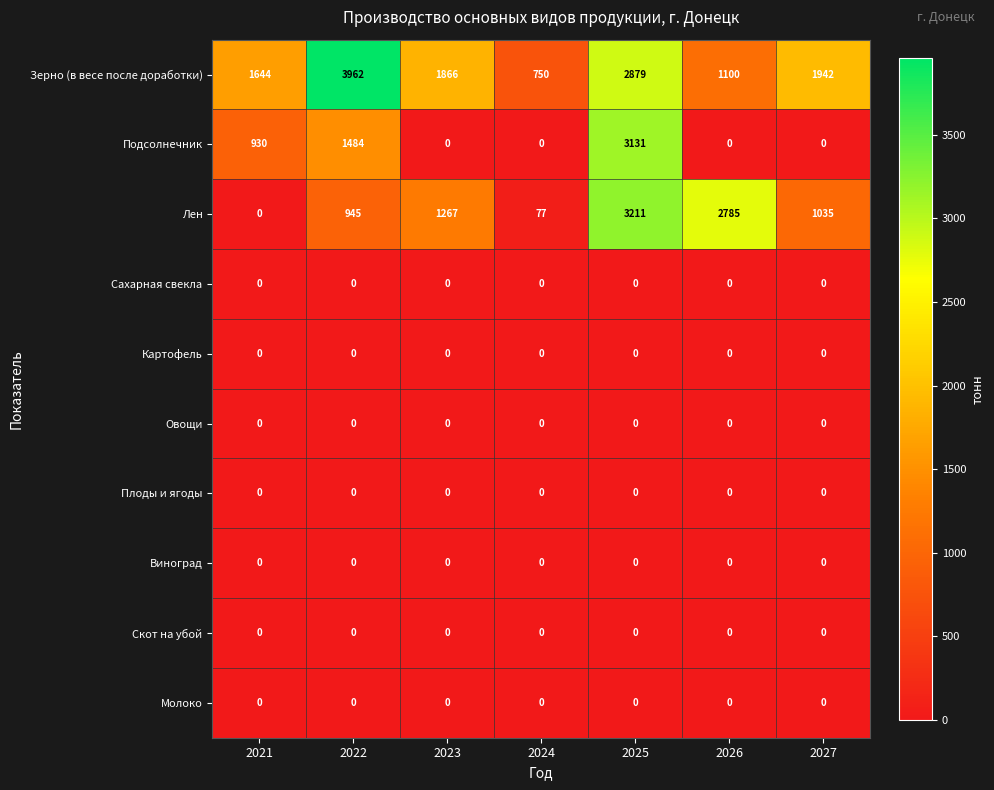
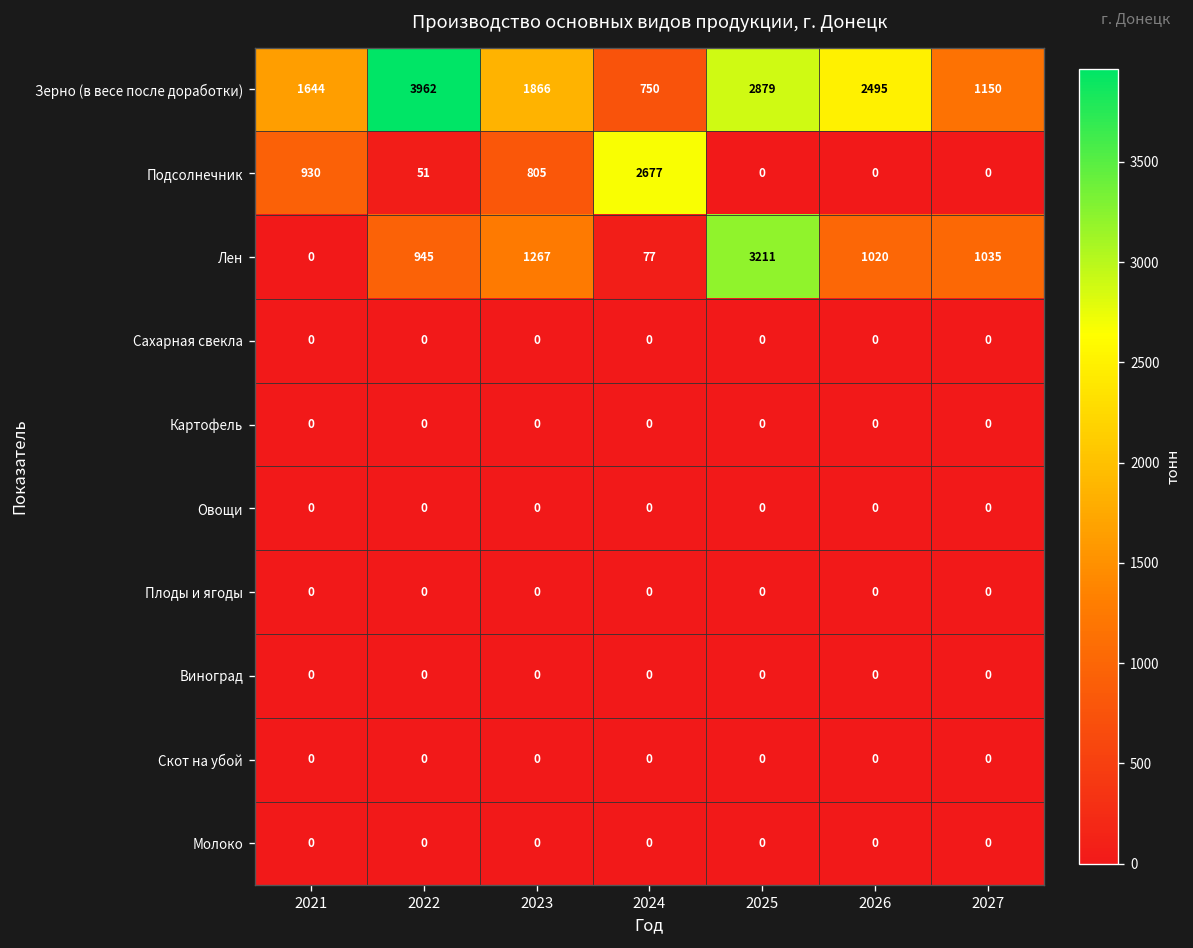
Зерно (в весе после доработки), 2026: 1100 -> 2495
Зерно (в весе после доработки), 2027: 1942 -> 1150
Подсолнечник, 2022: 1484 -> 51
Подсолнечник, 2023: 0 -> 805
Подсолнечник, 2024: 0 -> 2677
Подсолнечник, 2025: 3131 -> 0
Лен, 2026: 2785 -> 1020
